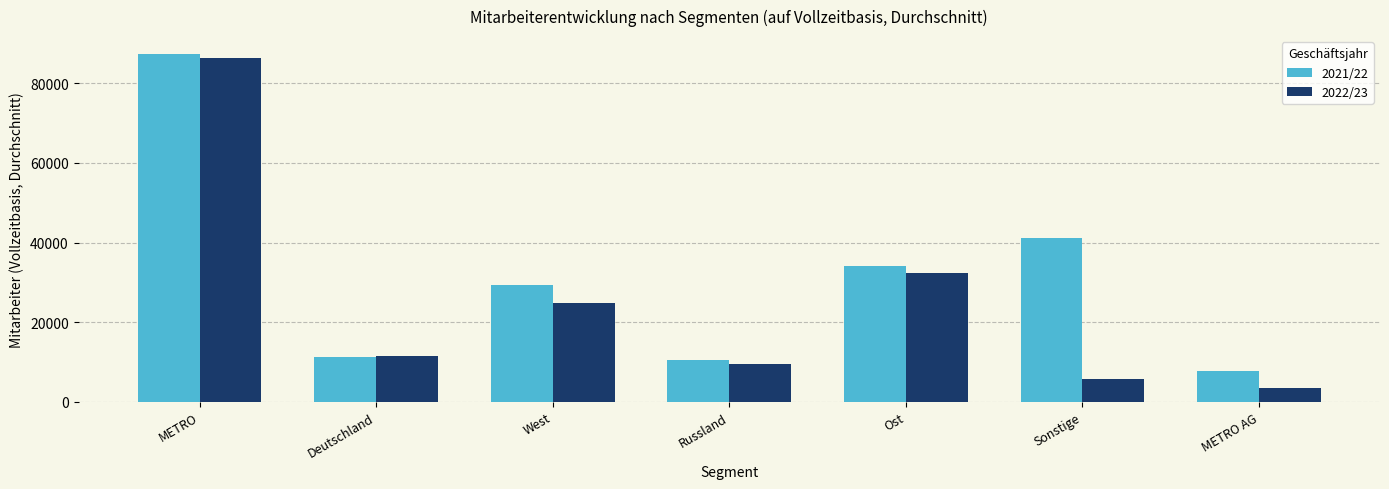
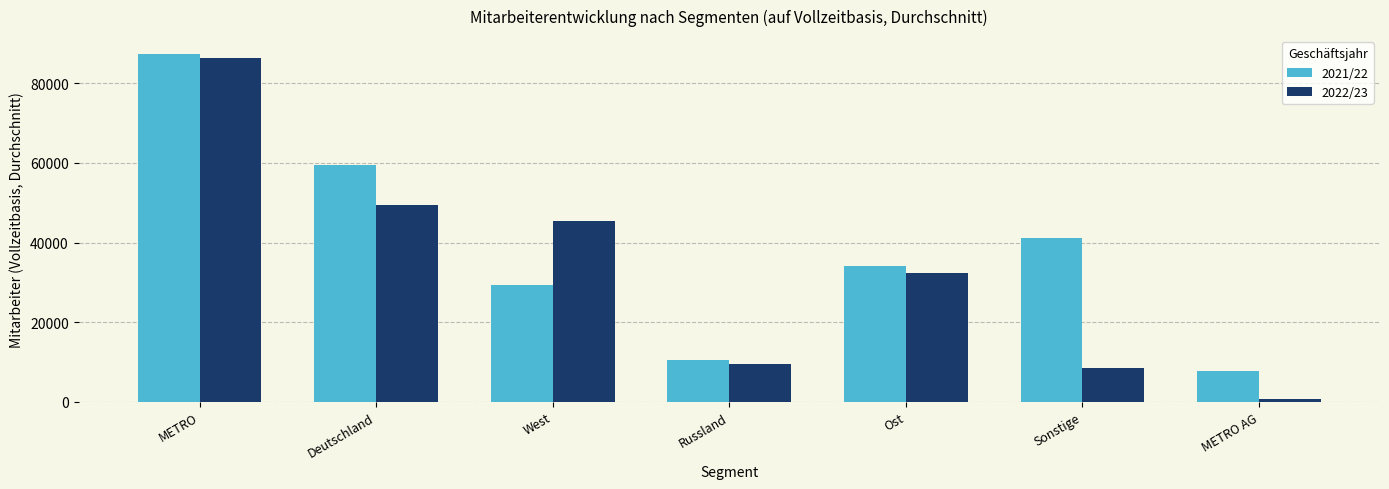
2021/22, Deutschland: 11000 -> 60000
2022/23, Deutschland: 11000 -> 49000
2022/23, West: 25000 -> 45000
2022/23, Sonstige: 6000 -> 8000
2022/23, METRO AG: 3000 -> 1000
